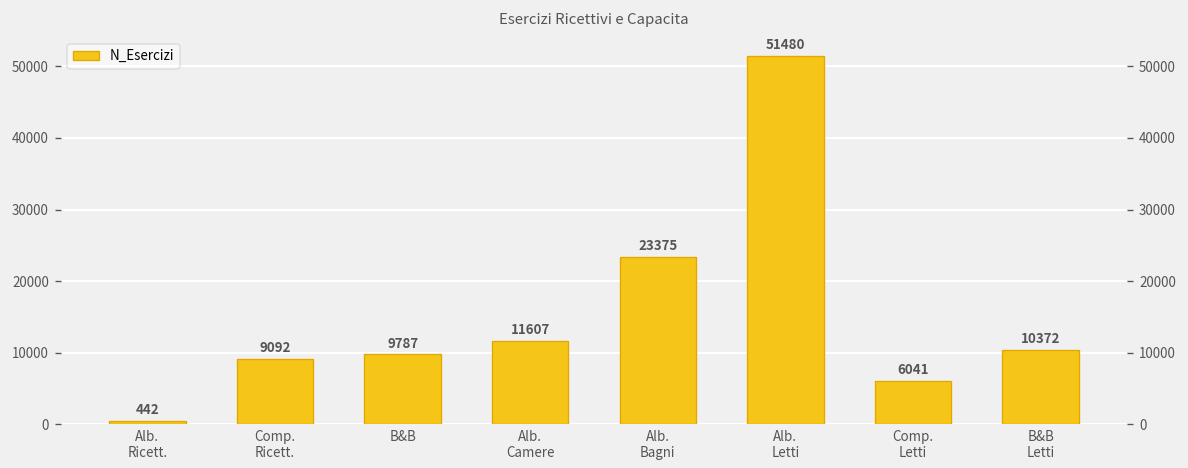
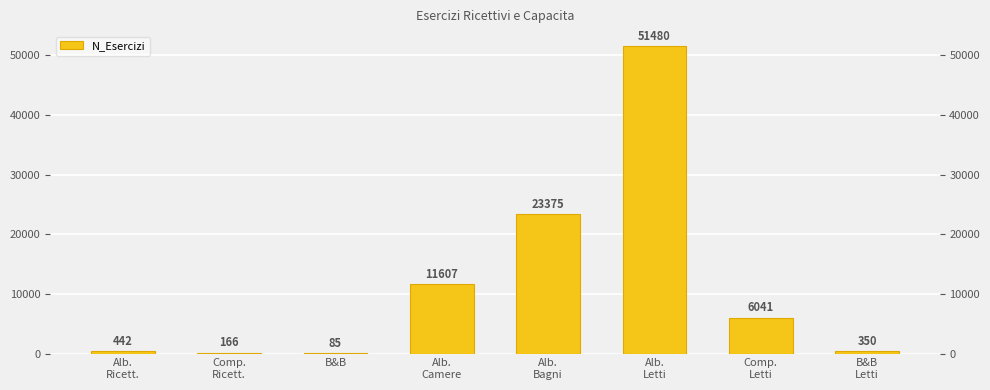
Comp. Ricett.: 9092 -> 166
B&B: 9787 -> 85
B&B Letti: 10372 -> 350
